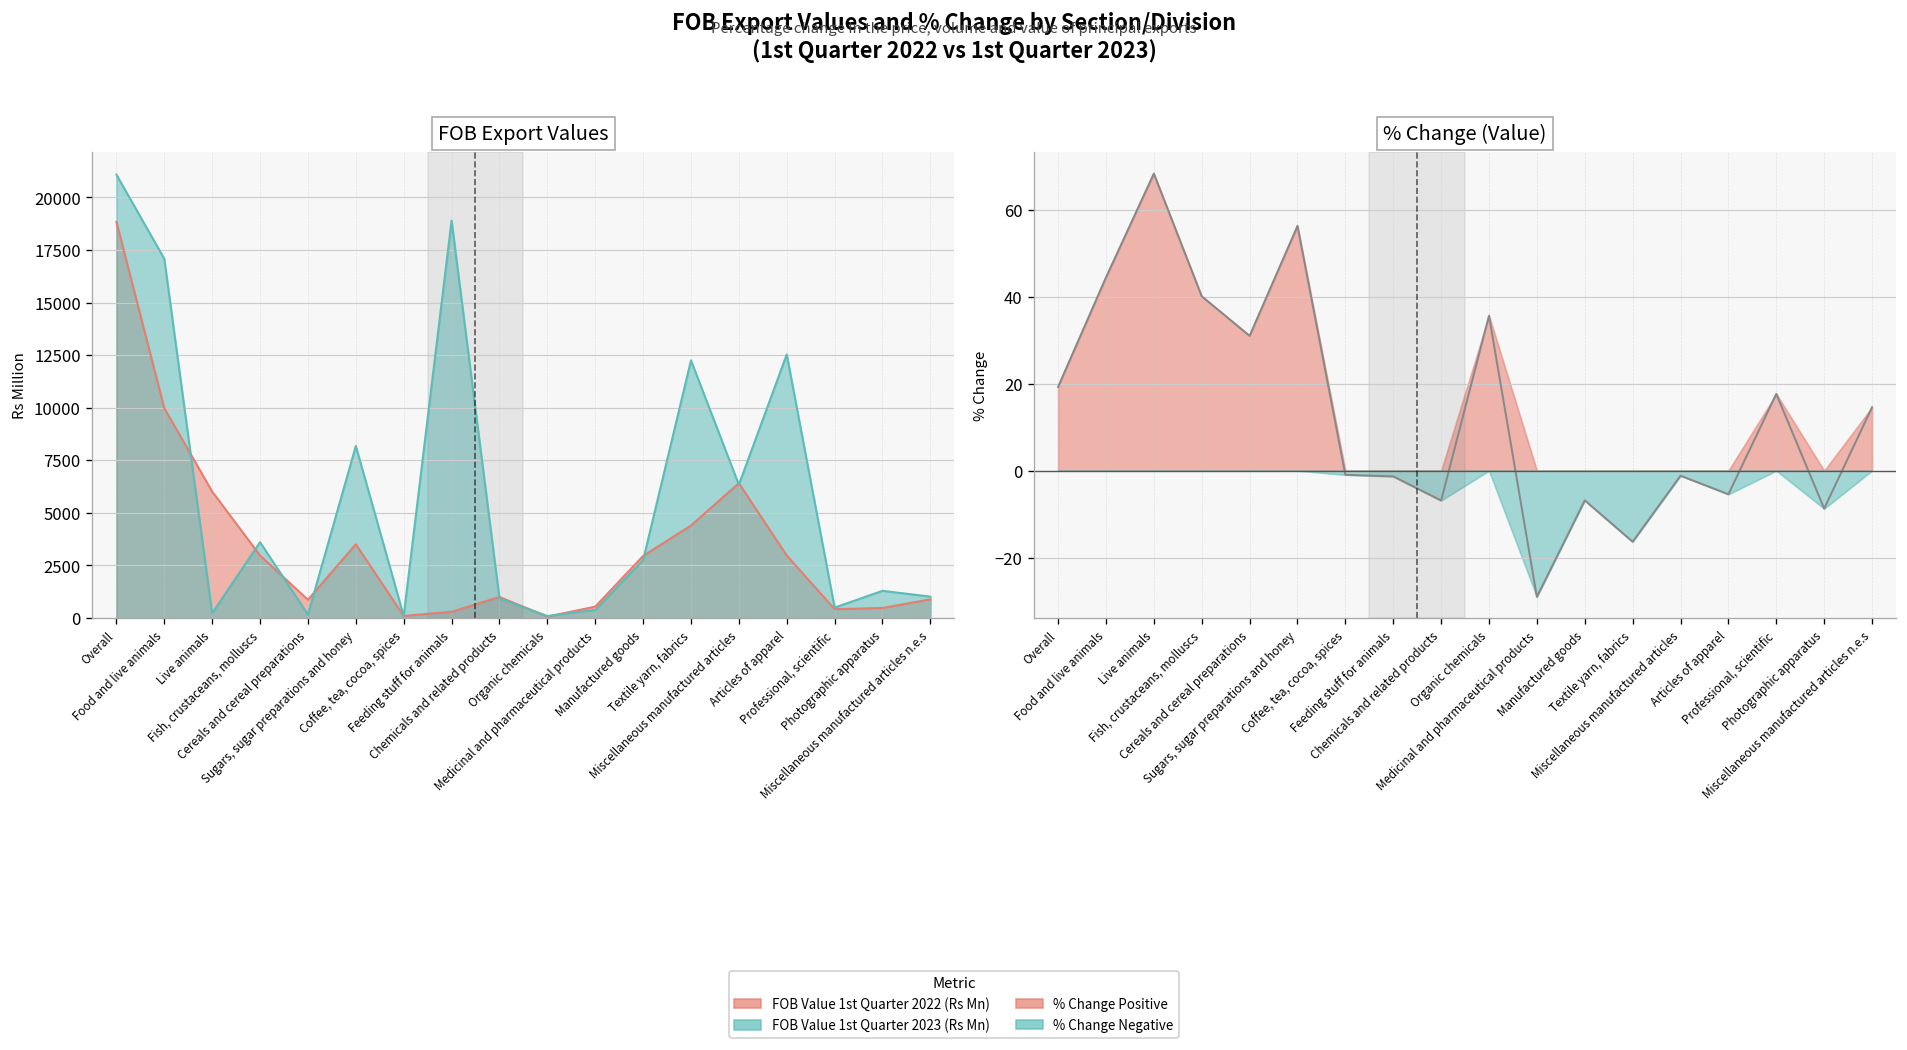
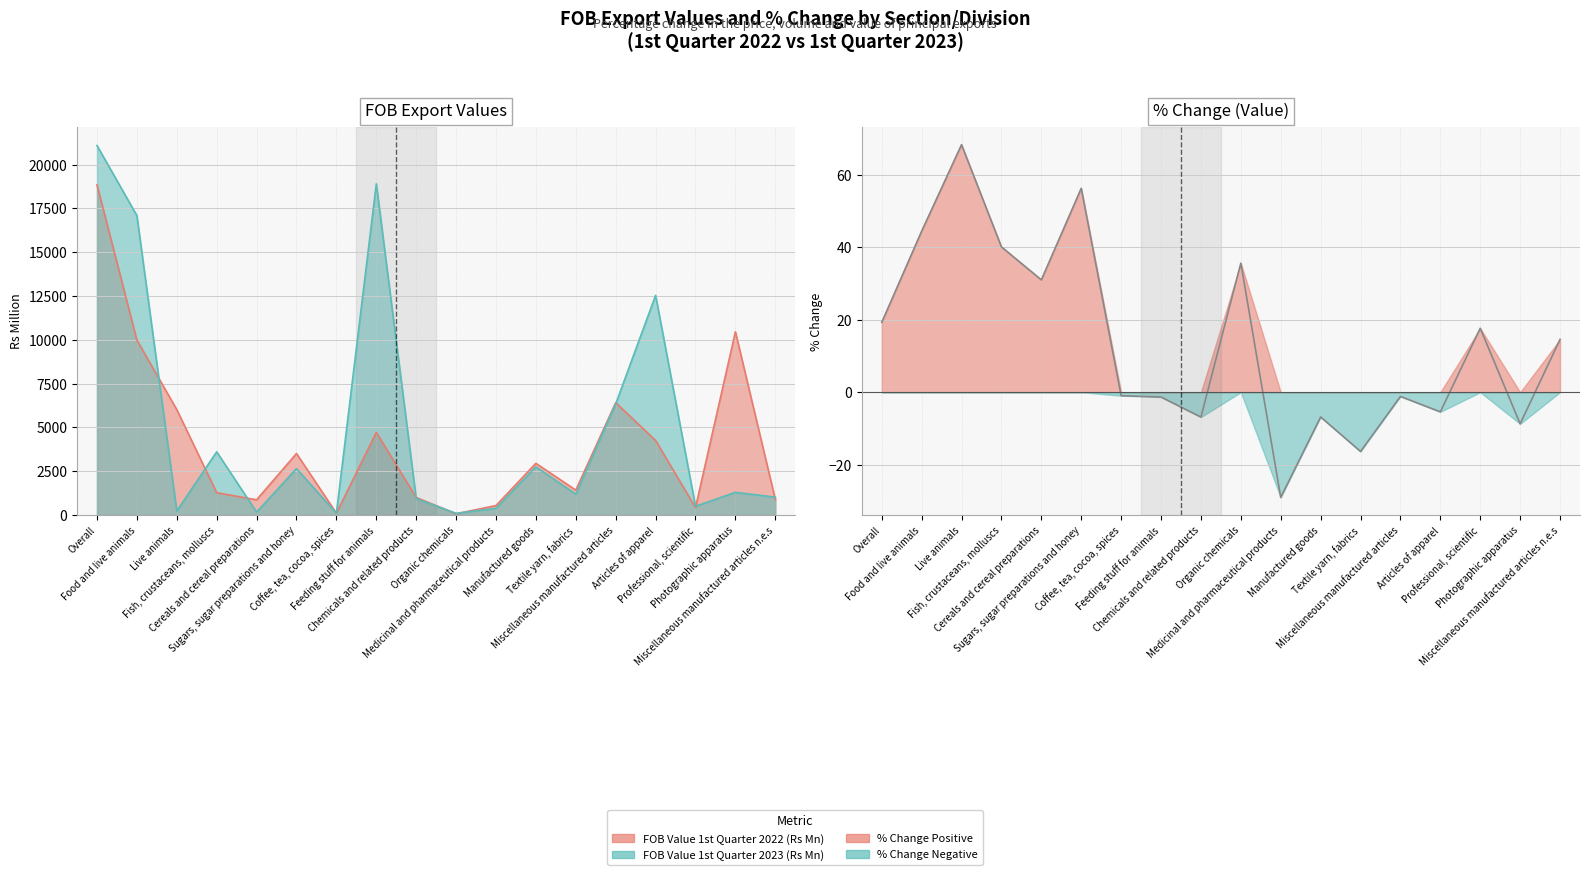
FOB Export Values, FOB Value 1st Quarter 2022 (Rs Mn), Fish, crustaceans, molluscs: 3000 -> 1300
FOB Export Values, FOB Value 1st Quarter 2023 (Rs Mn), Sugars, sugar preparations and honey: 8200 -> 2600
FOB Export Values, FOB Value 1st Quarter 2022 (Rs Mn), Feeding stuff for animals: 300 -> 4700
FOB Export Values, FOB Value 1st Quarter 2022 (Rs Mn), Textile yarn, fabrics: 4400 -> 1400
FOB Export Values, FOB Value 1st Quarter 2023 (Rs Mn), Textile yarn, fabrics: 12300 -> 1200
FOB Export Values, FOB Value 1st Quarter 2022 (Rs Mn), Articles of apparel: 3000 -> 4300
FOB Export Values, FOB Value 1st Quarter 2022 (Rs Mn), Photographic apparatus: 500 -> 10500
